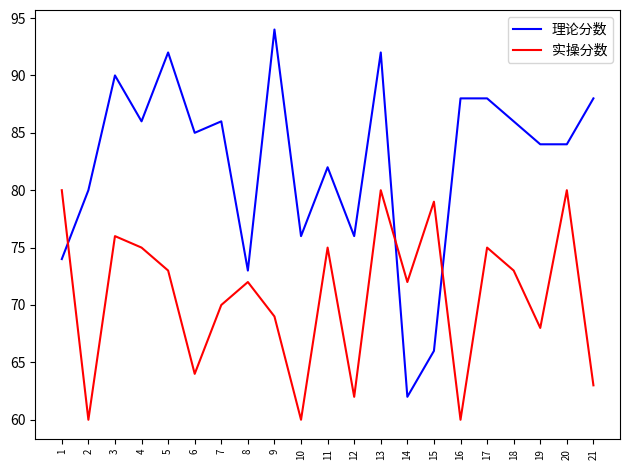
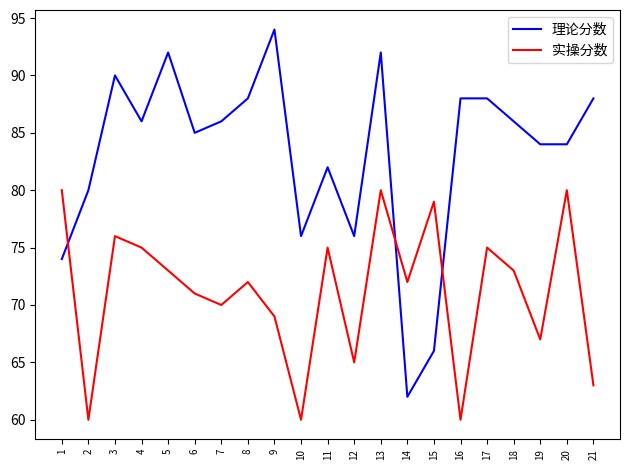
实操分数, 6: 64 -> 71
理论分数, 8: 73 -> 88
实操分数, 12: 62 -> 65
实操分数, 19: 68 -> 67
